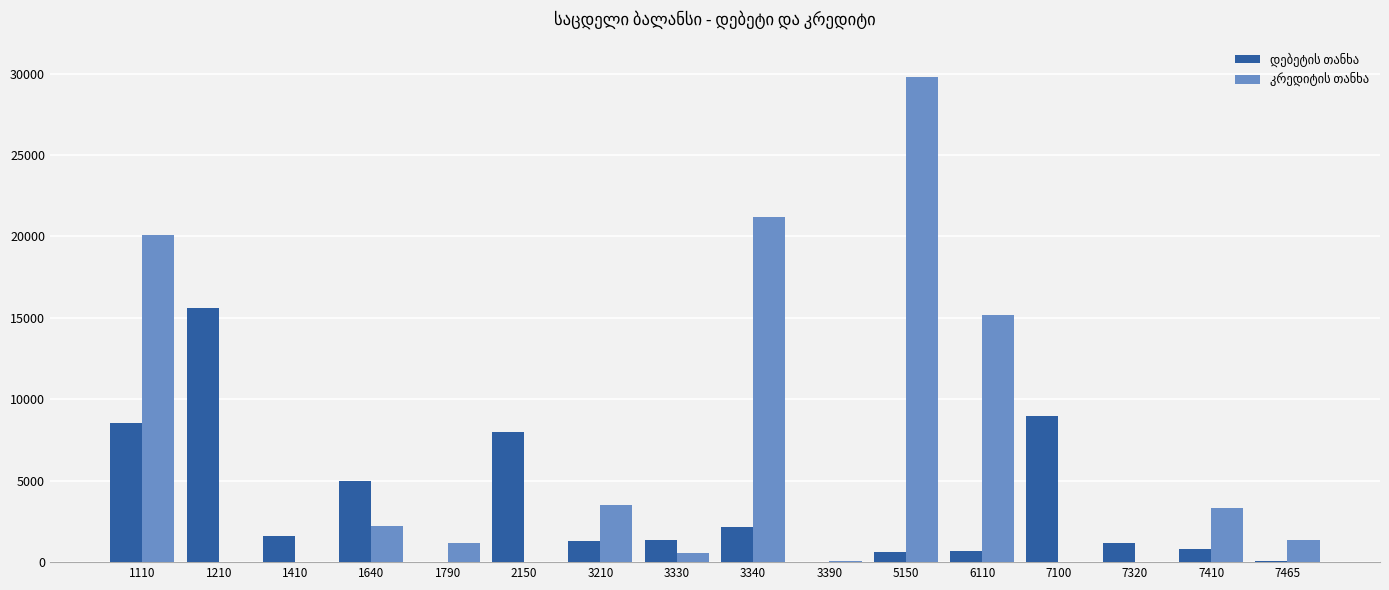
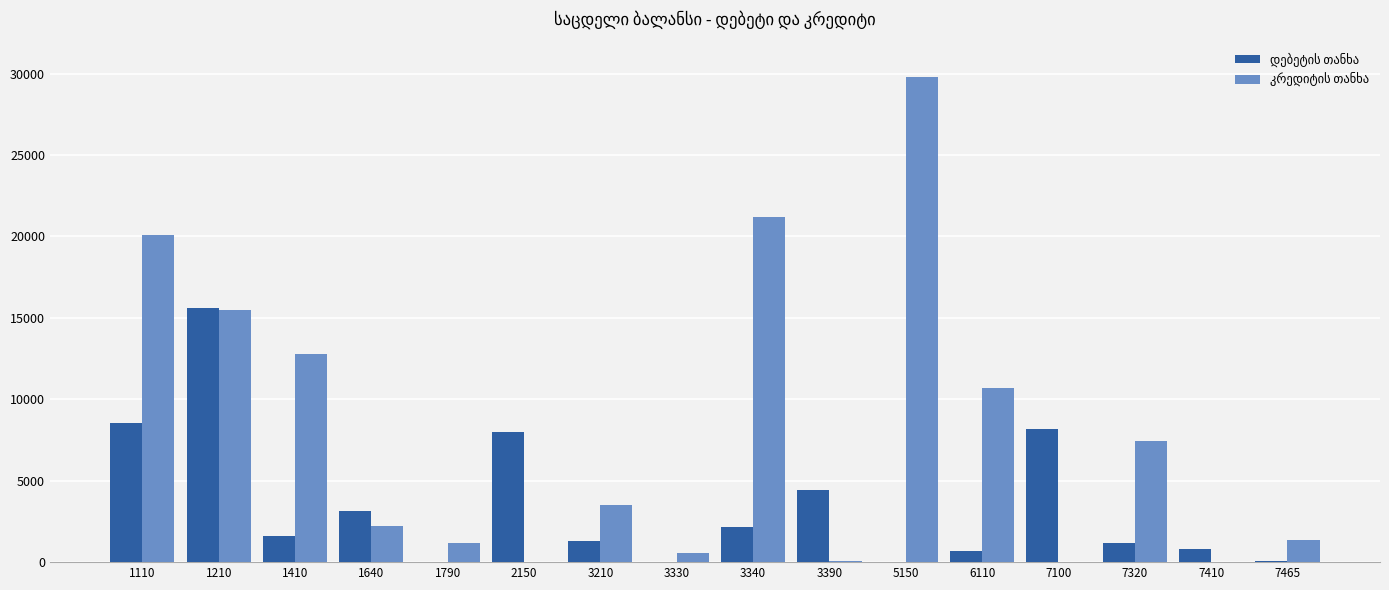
კრედიტის თანხა, 1210: 0 -> 15500
კრედიტის თანხა, 1410: 0 -> 12800
დებეტის თანხა, 1640: 5000 -> 3100
დებეტის თანხა, 3330: 1300 -> 0
დებეტის თანხა, 3390: 0 -> 4500
დებეტის თანხა, 5150: 600 -> 0
კრედიტის თანხა, 6110: 15200 -> 10700
დებეტის თანხა, 7100: 9000 -> 8200
კრედიტის თანხა, 7320: 0 -> 7500
კრედიტის თანხა, 7410: 3300 -> 0
